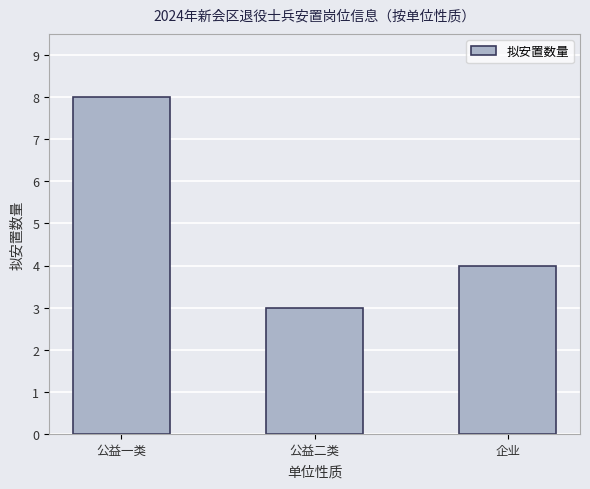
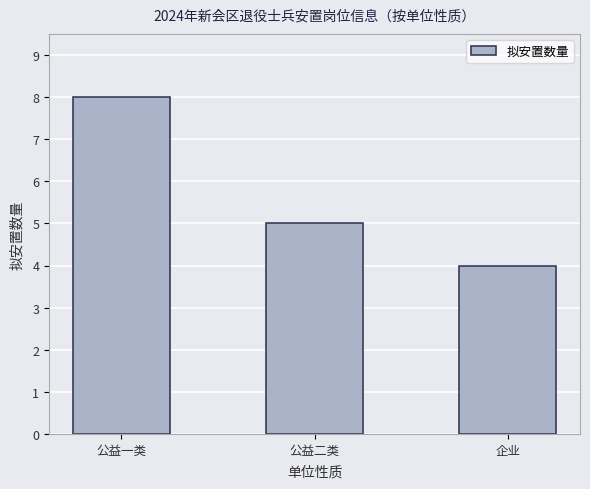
公益二类: 3 -> 5
